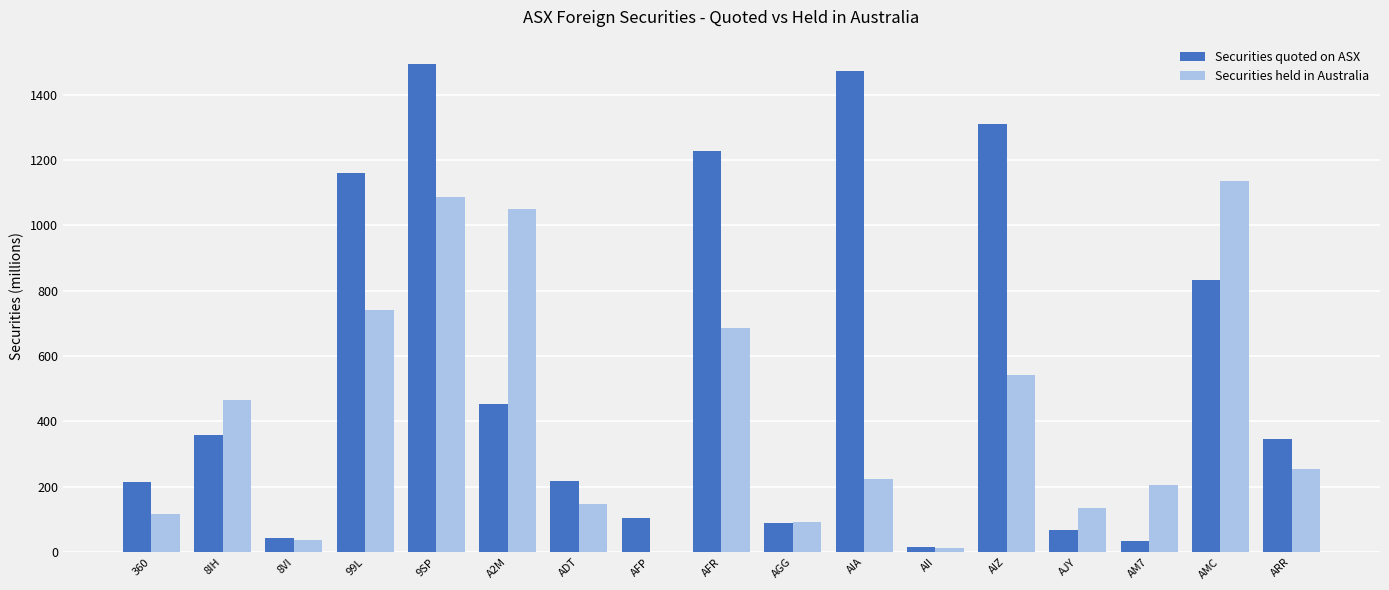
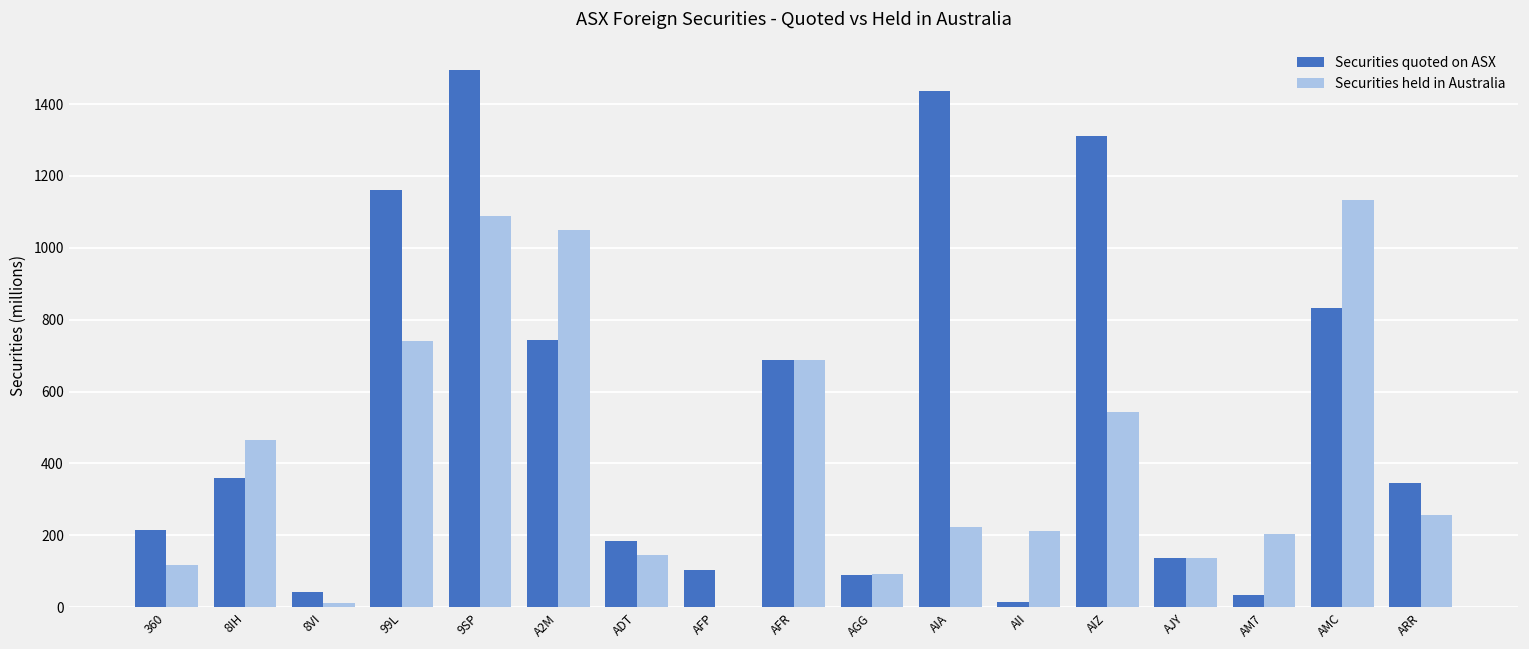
Securities held in Australia, 8VI: 40 -> 10
Securities quoted on ASX, A2M: 450 -> 740
Securities quoted on ASX, ADT: 220 -> 180
Securities quoted on ASX, AFR: 1230 -> 690
Securities quoted on ASX, AIA: 1470 -> 1440
Securities held in Australia, AII: 10 -> 210
Securities quoted on ASX, AJY: 70 -> 140
